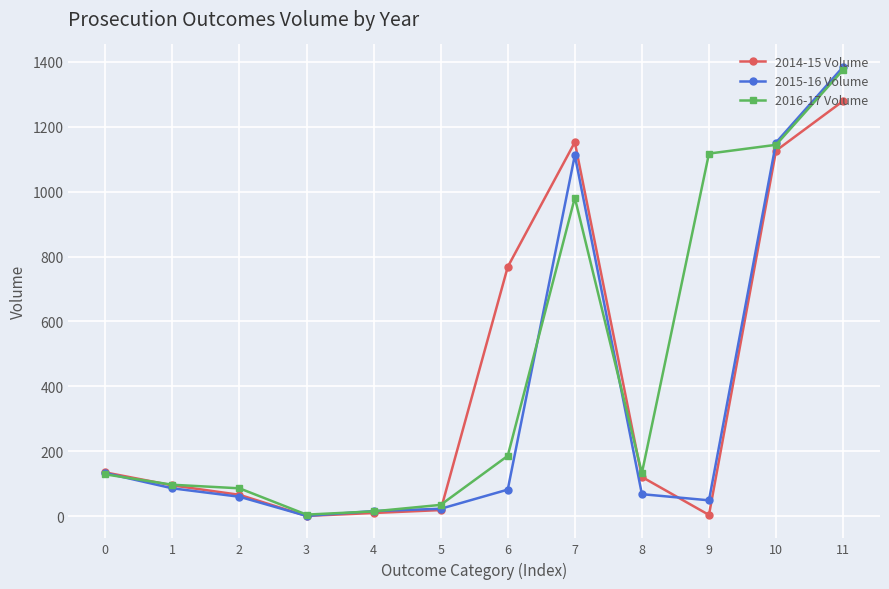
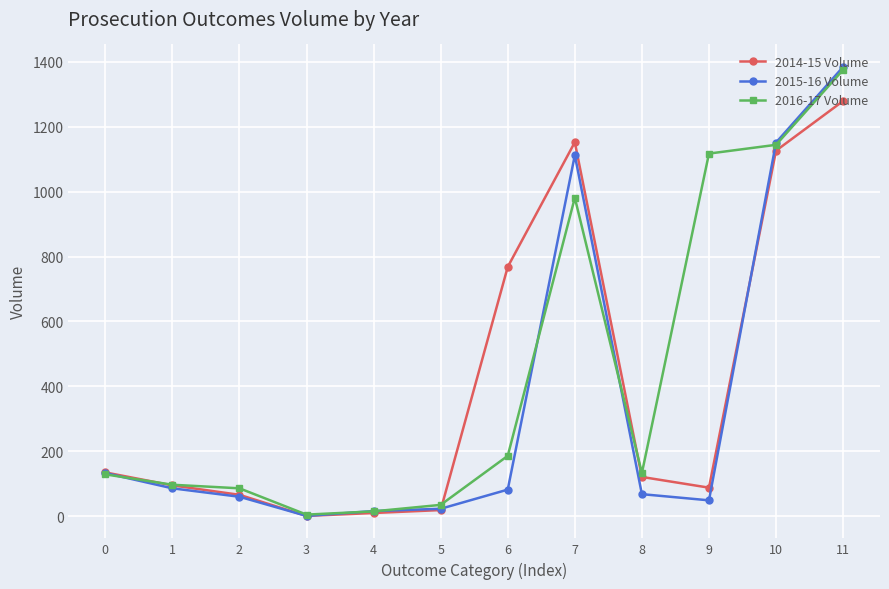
2014-15 Volume, 9: 0 -> 90
